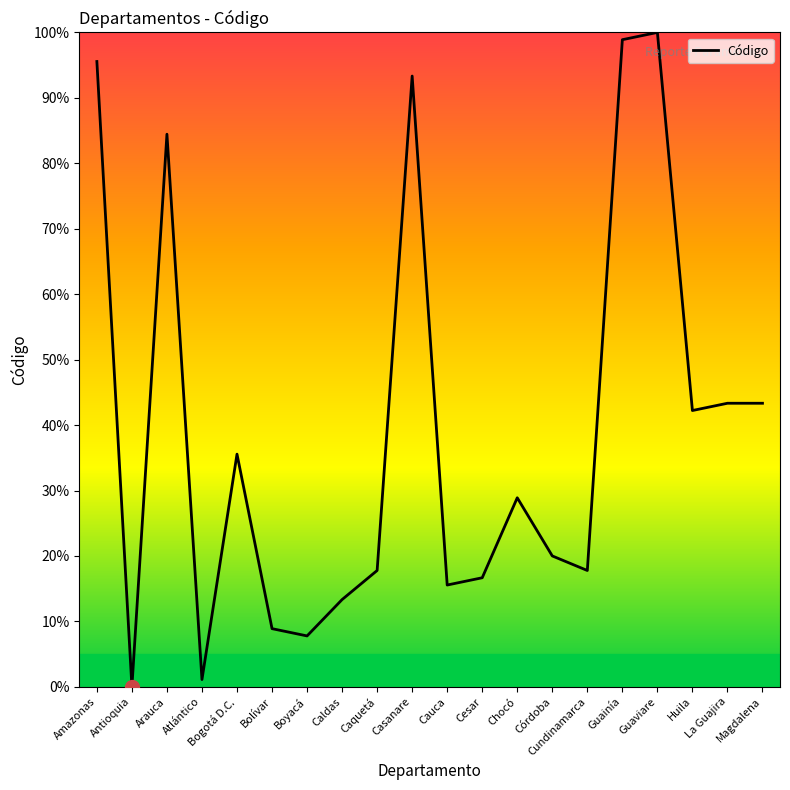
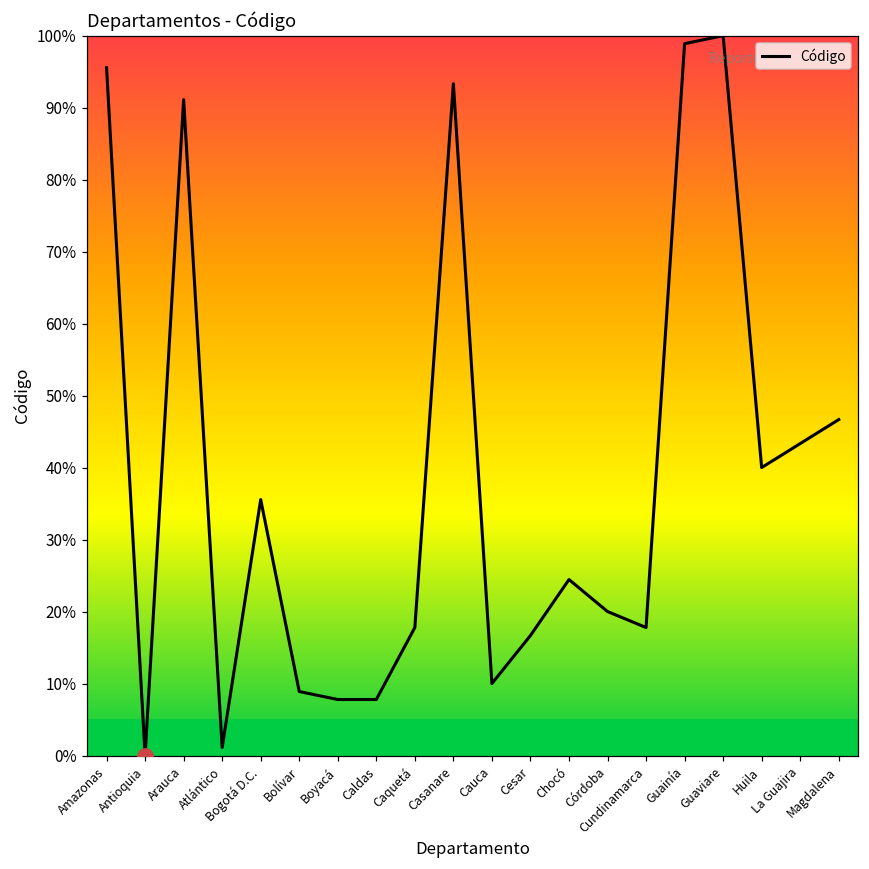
Código, Arauca: 84% -> 91%
Código, Caldas: 13% -> 8%
Código, Cauca: 16% -> 10%
Código, Chocó: 29% -> 24%
Código, Huila: 42% -> 40%
Código, Magdalena: 43% -> 47%
